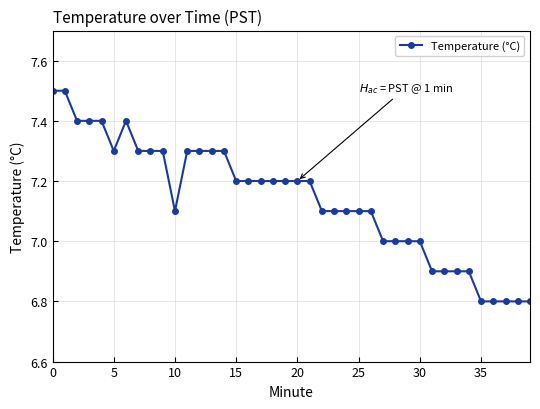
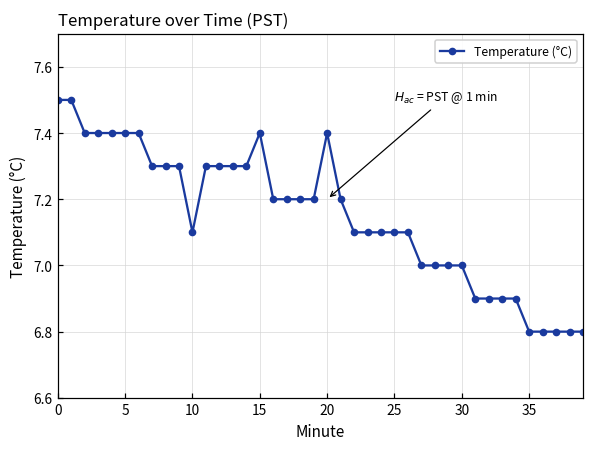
5: 7.3 -> 7.4
15: 7.2 -> 7.4
20: 7.2 -> 7.4
